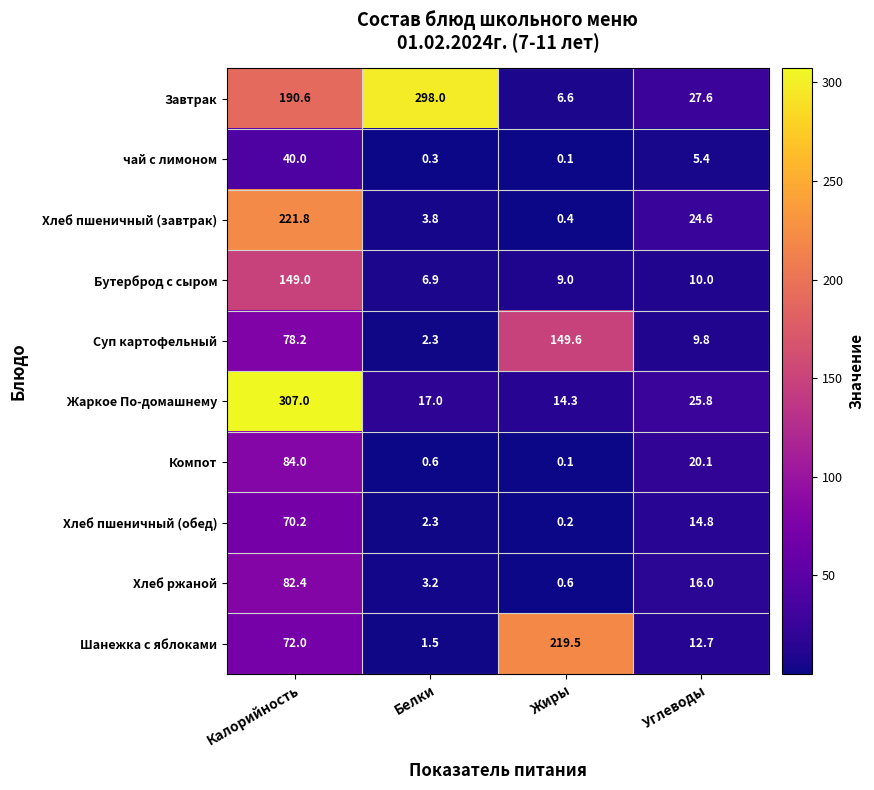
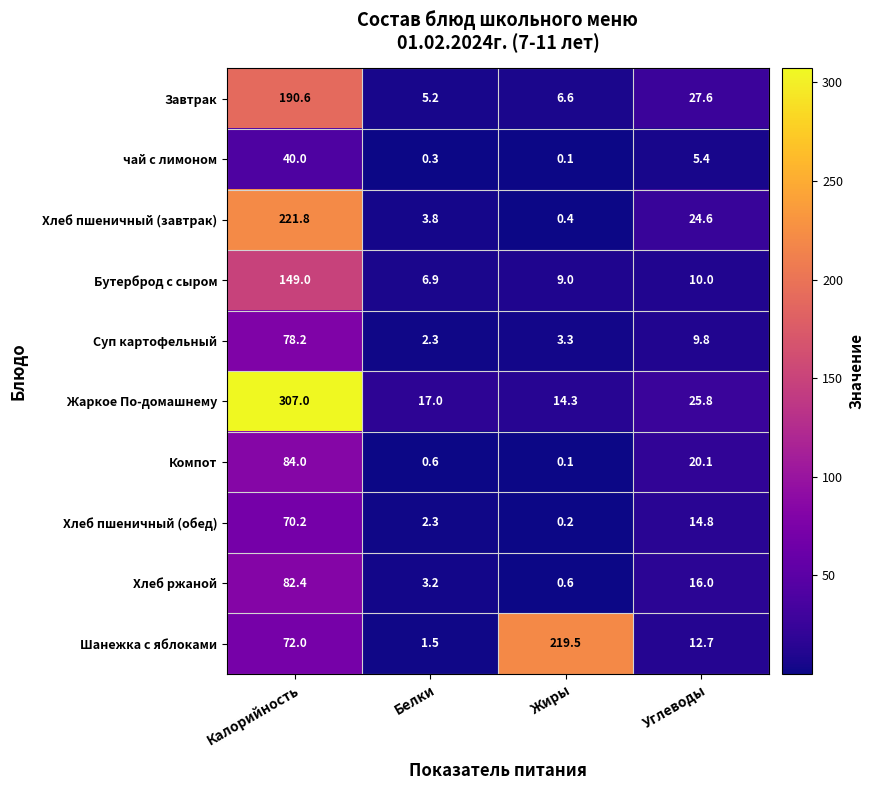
Завтрак, Белки: 298.0 -> 5.2
Суп картофельный, Жиры: 149.6 -> 3.3
